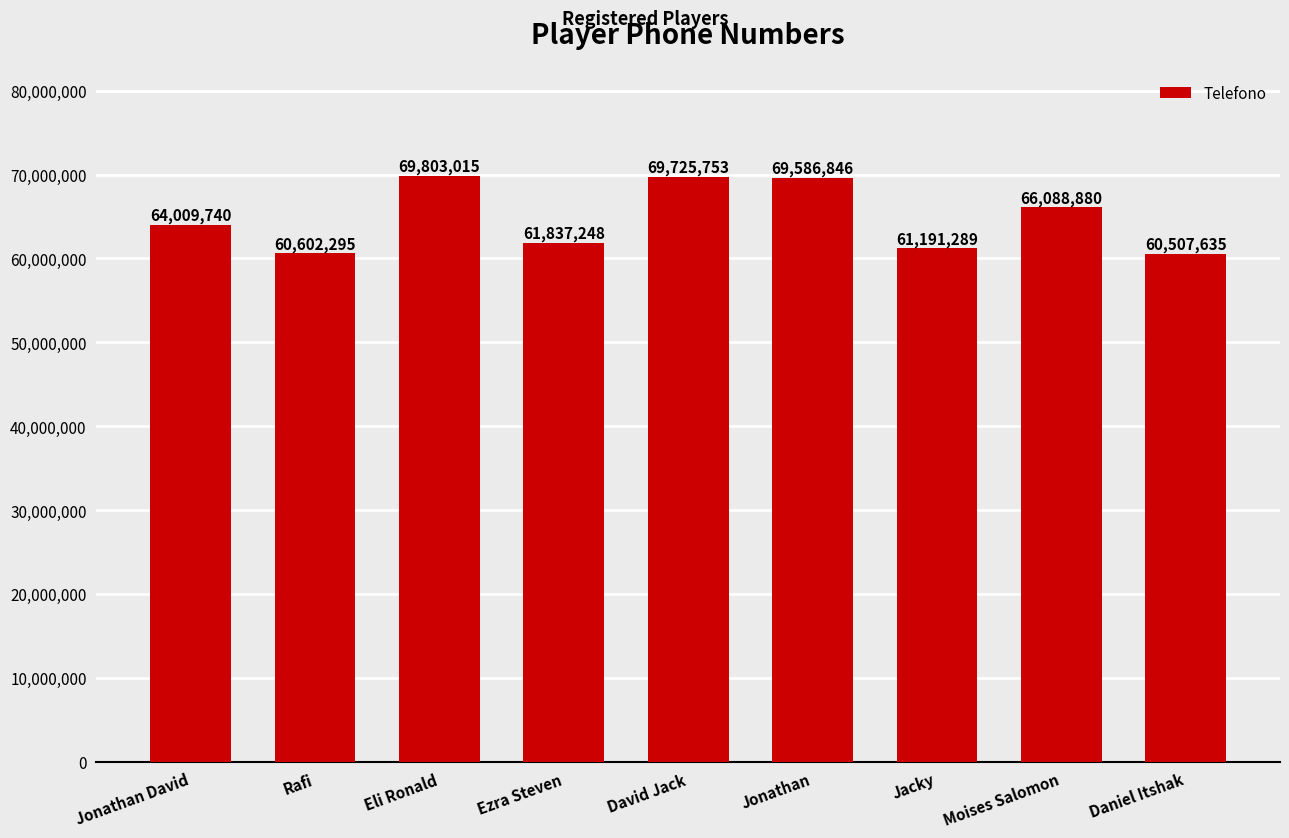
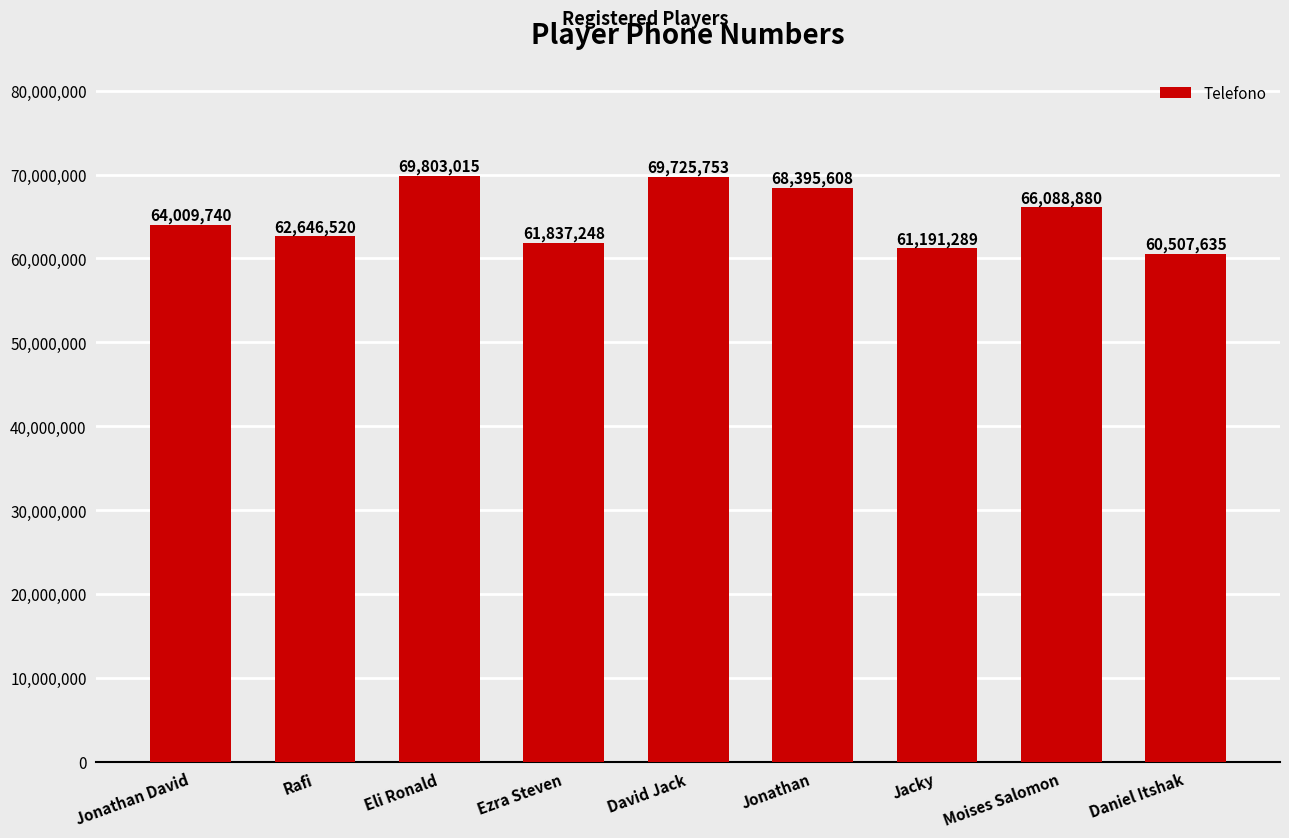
Rafi: 60,602,295 -> 62,646,520
Jonathan: 69,586,846 -> 68,395,608
